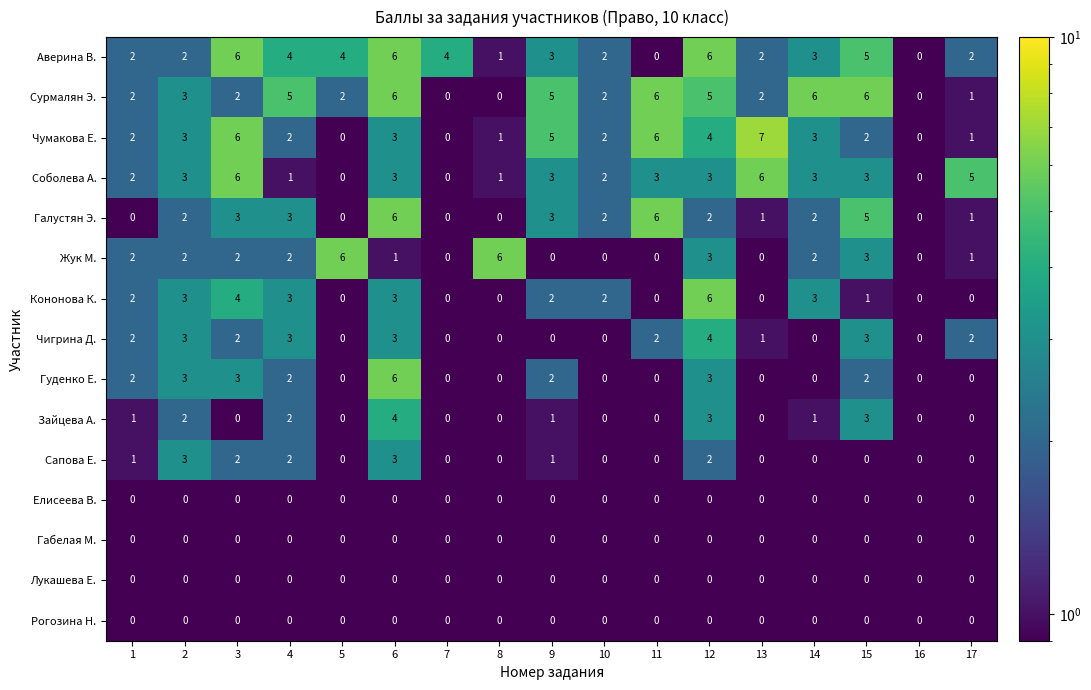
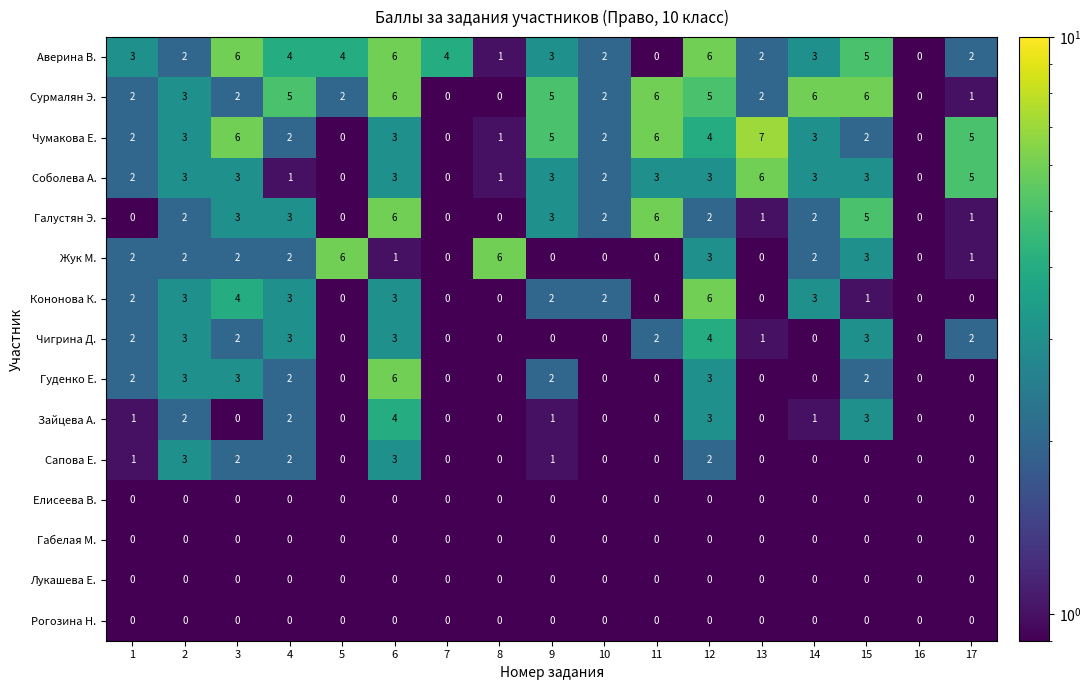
Аверина В., 1: 2 -> 3
Чумакова Е., 17: 1 -> 5
Соболева А., 3: 6 -> 3
